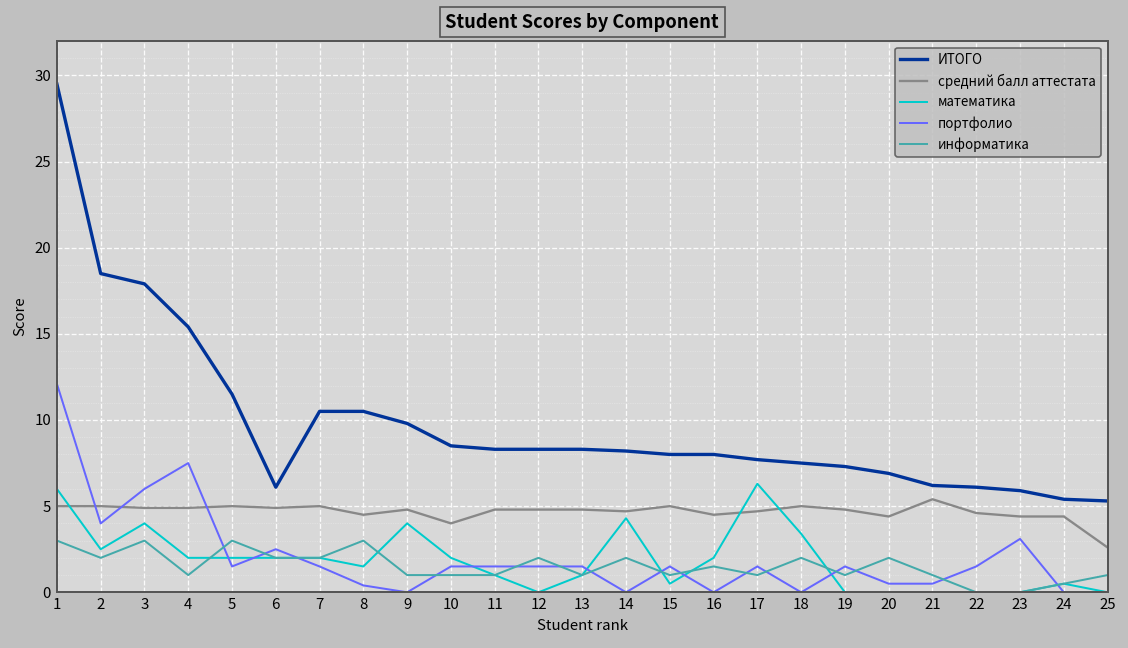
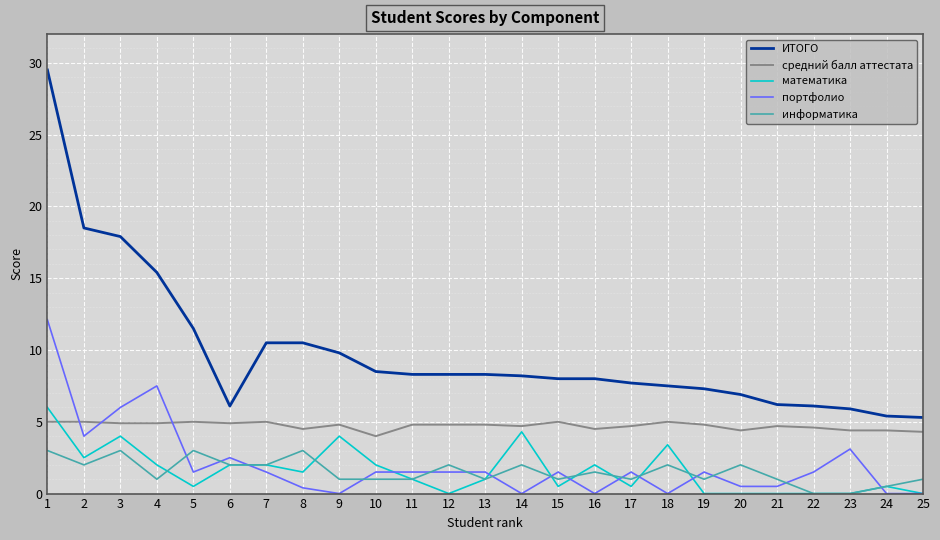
математика, 5: 2.0 -> 0.5
математика, 17: 6.3 -> 0.5
средний балл аттестата, 21: 5.4 -> 4.7
средний балл аттестата, 25: 2.6 -> 4.3
